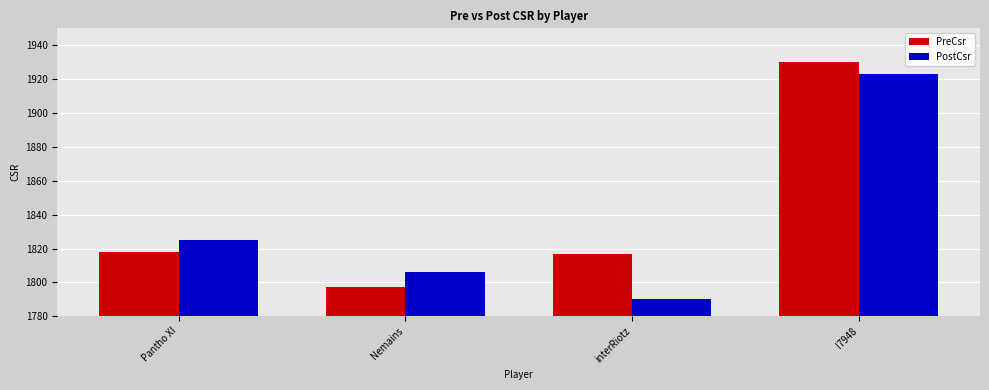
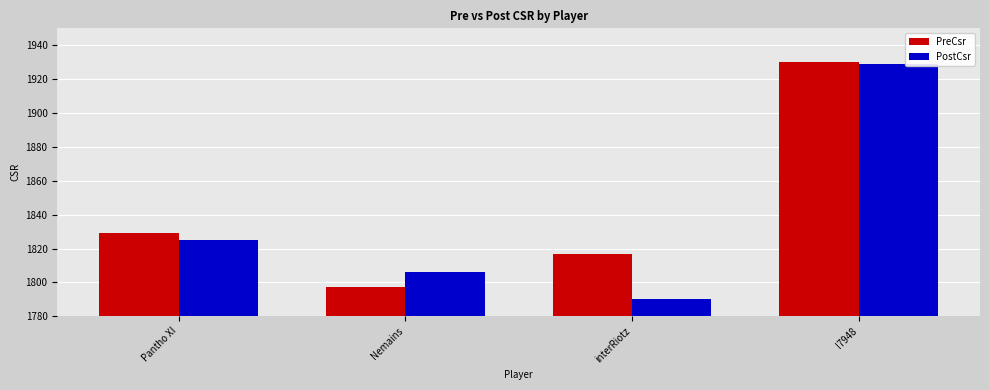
PreCsr, Pantho XI: 1818 -> 1829
PostCsr, I7948: 1923 -> 1929
